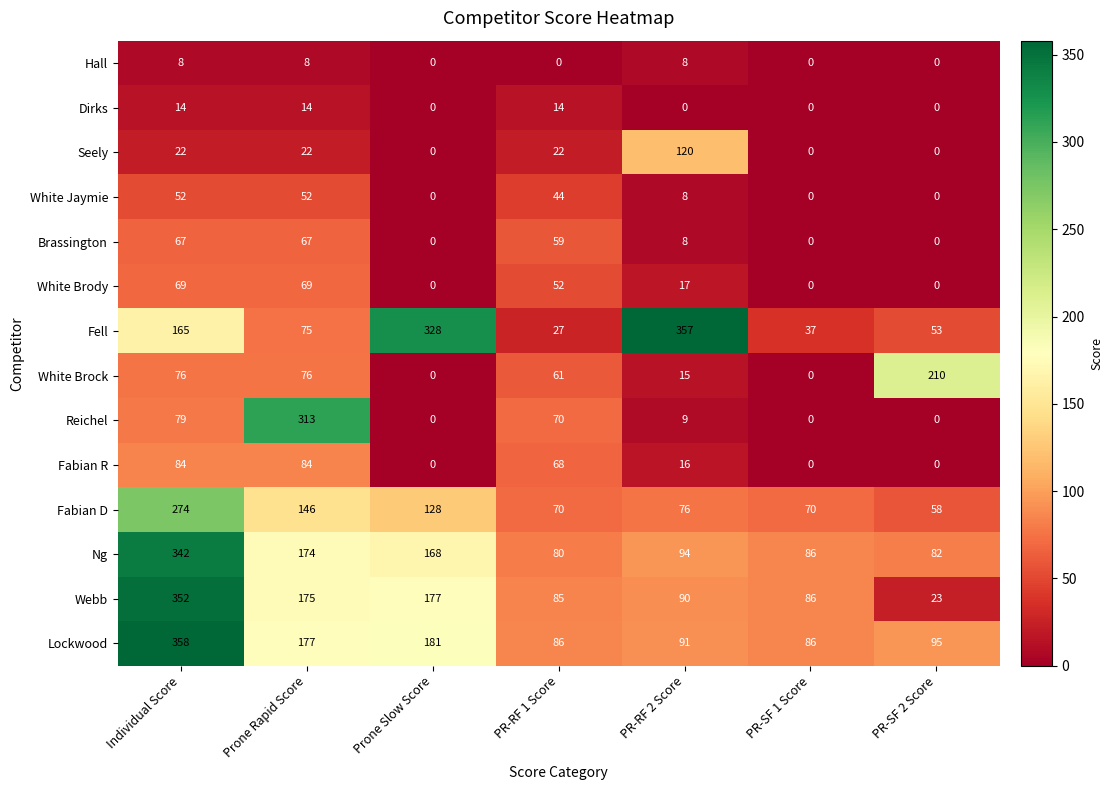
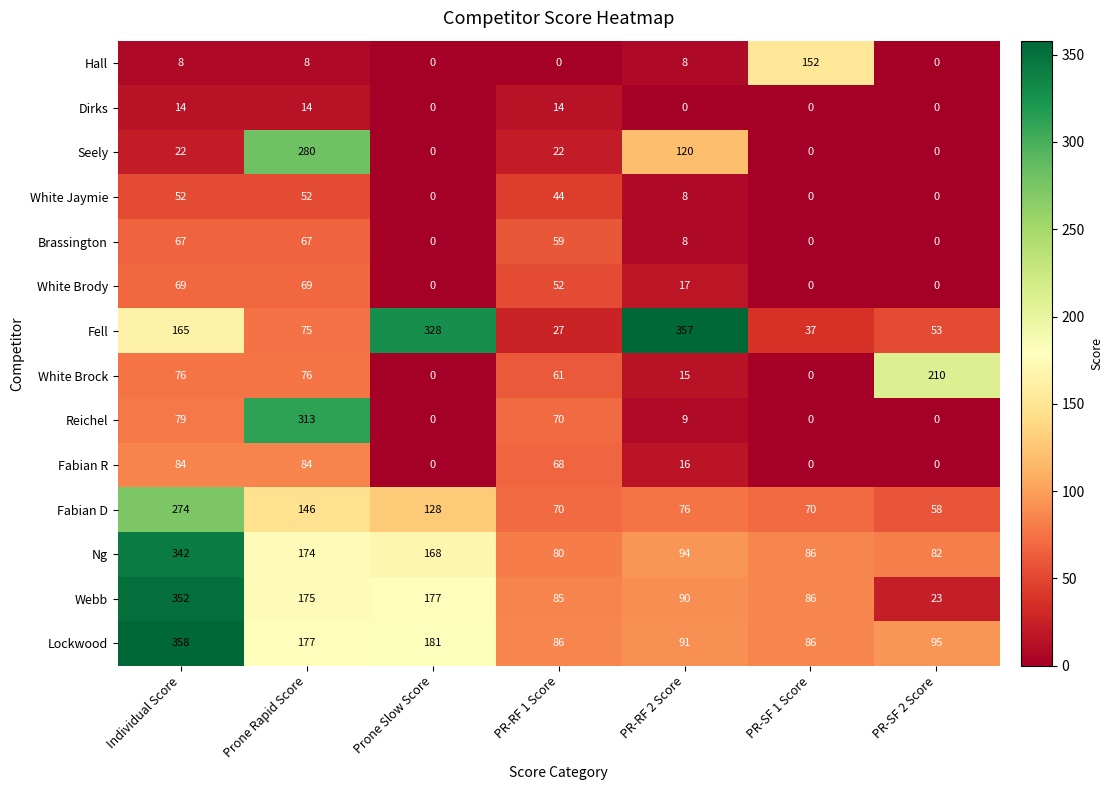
Hall, PR-SF 1 Score: 0 -> 152
Seely, Prone Rapid Score: 22 -> 280
